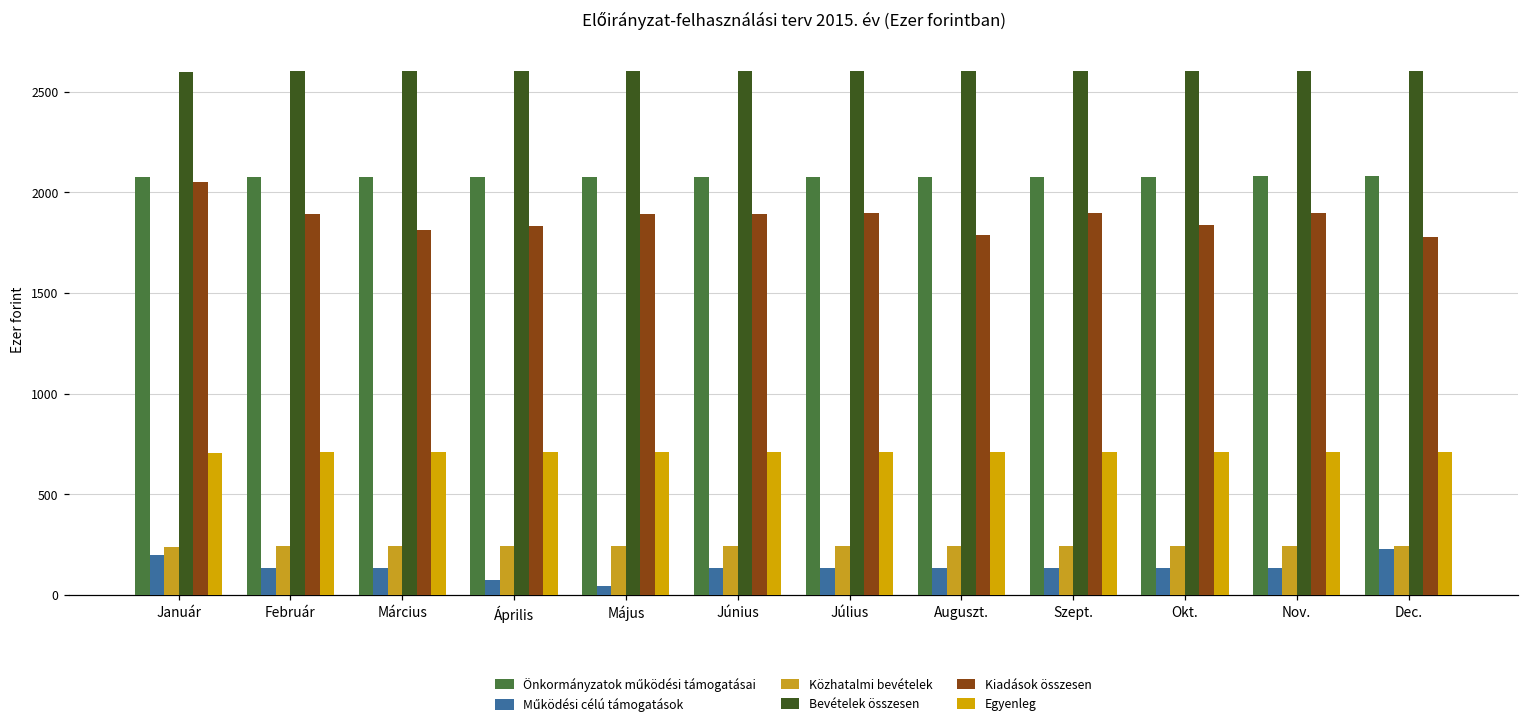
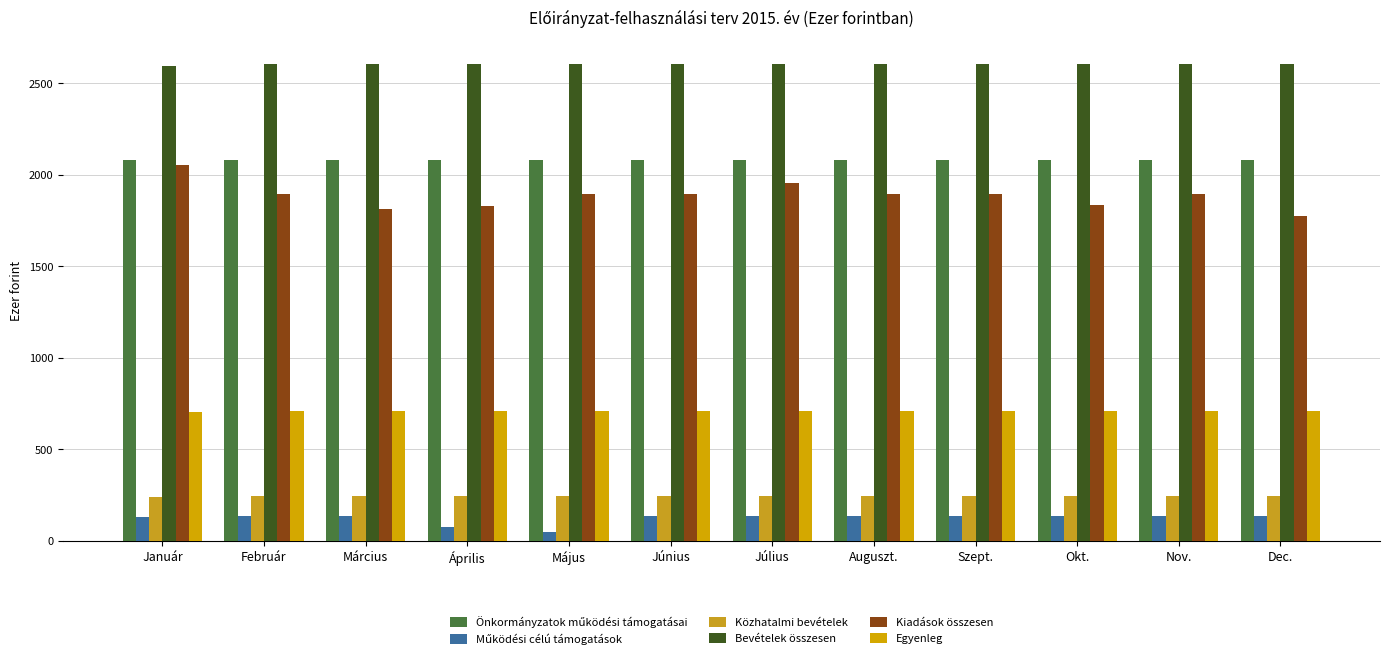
Működési célú támogatások, Január: 200 -> 130
Kiadások összesen, Július: 1900 -> 1960
Kiadások összesen, Auguszt.: 1790 -> 1900
Működési célú támogatások, Dec.: 230 -> 130
